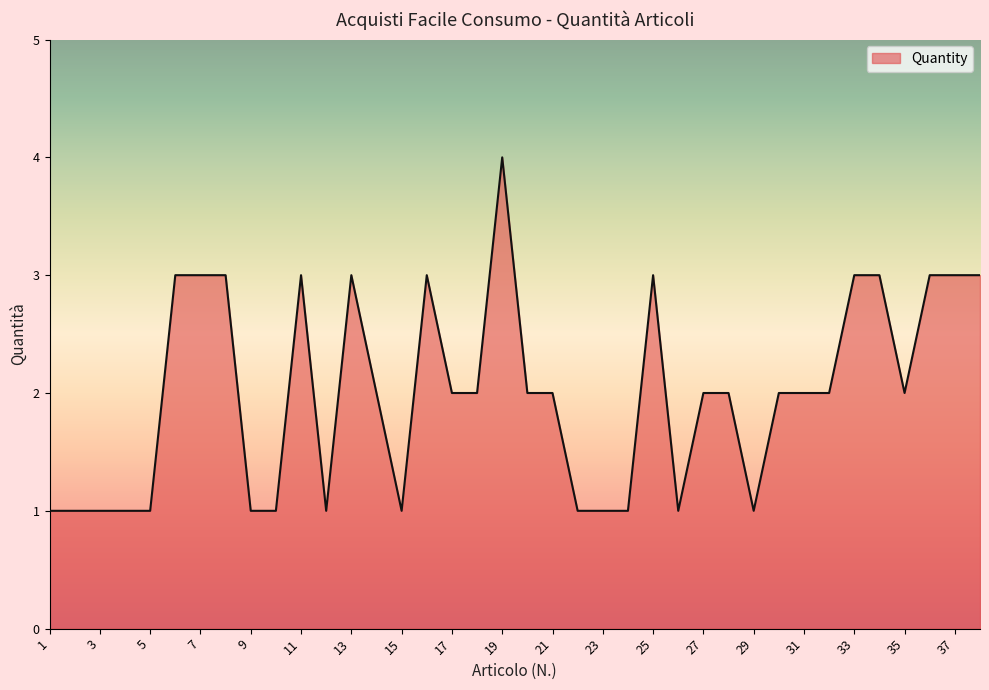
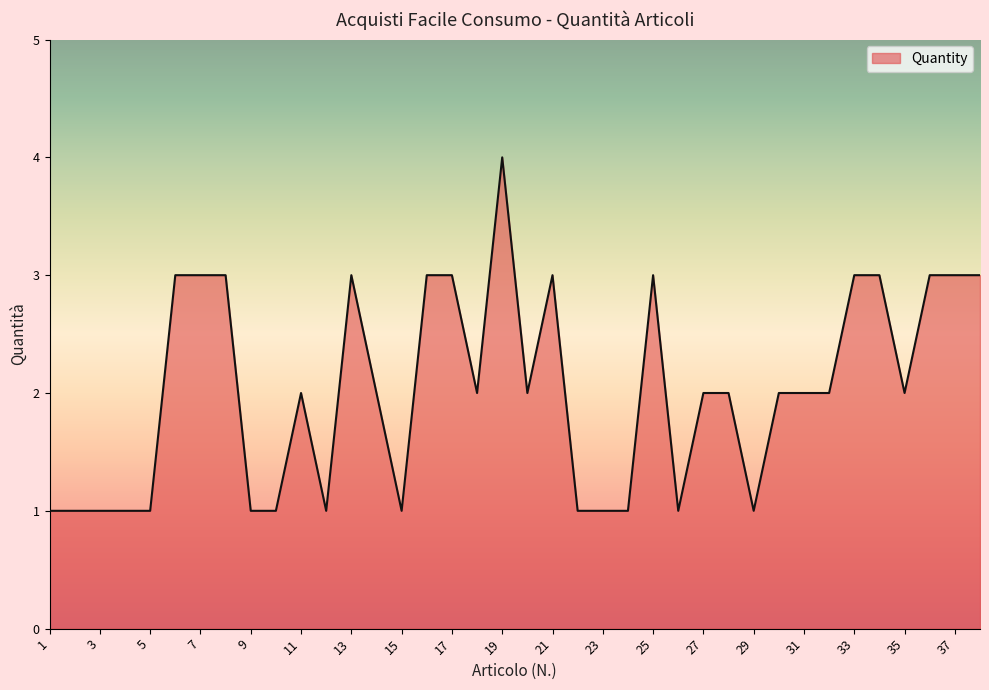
11: 3 -> 2
17: 2 -> 3
21: 2 -> 3
